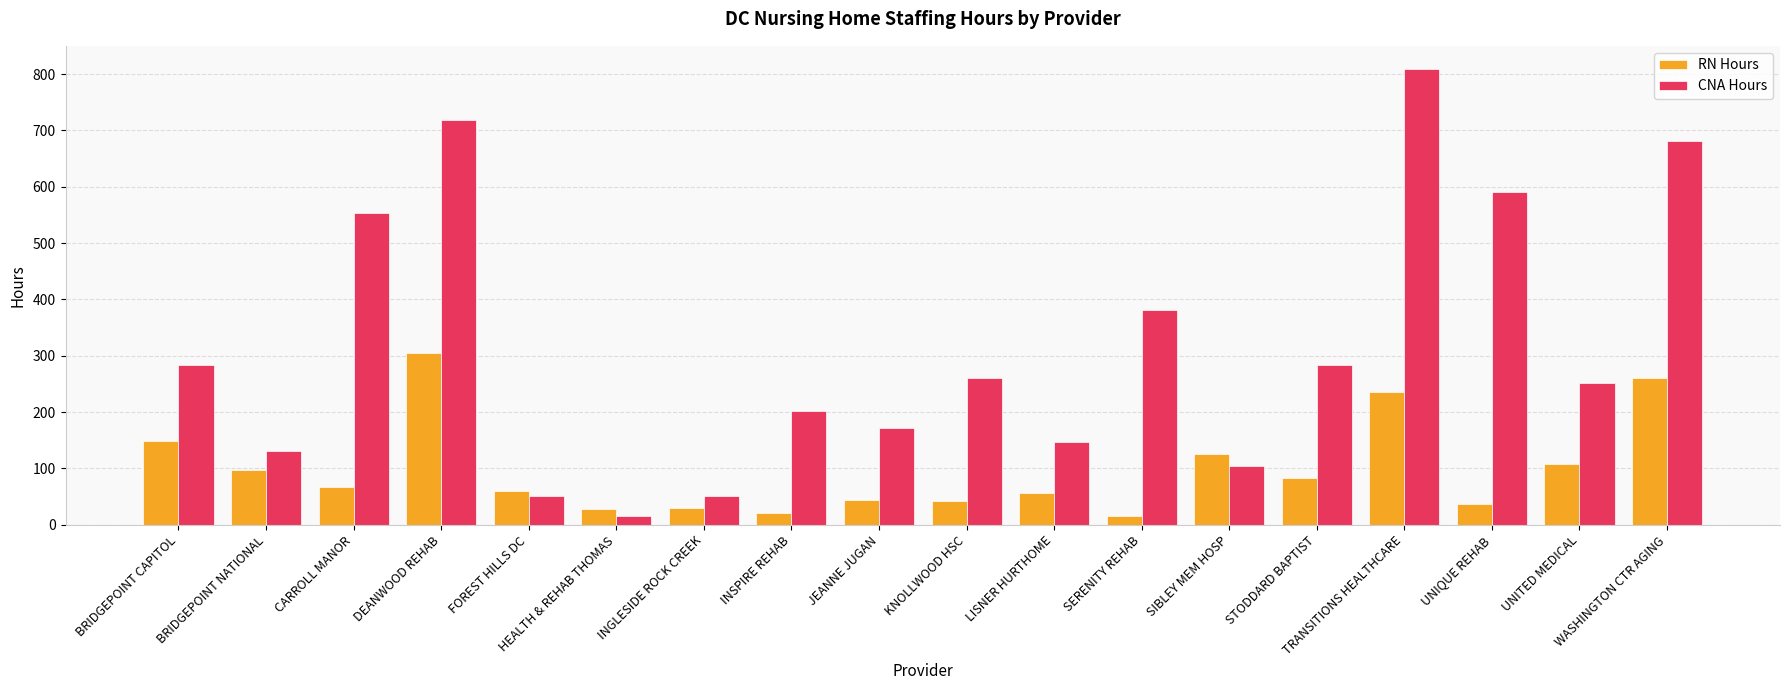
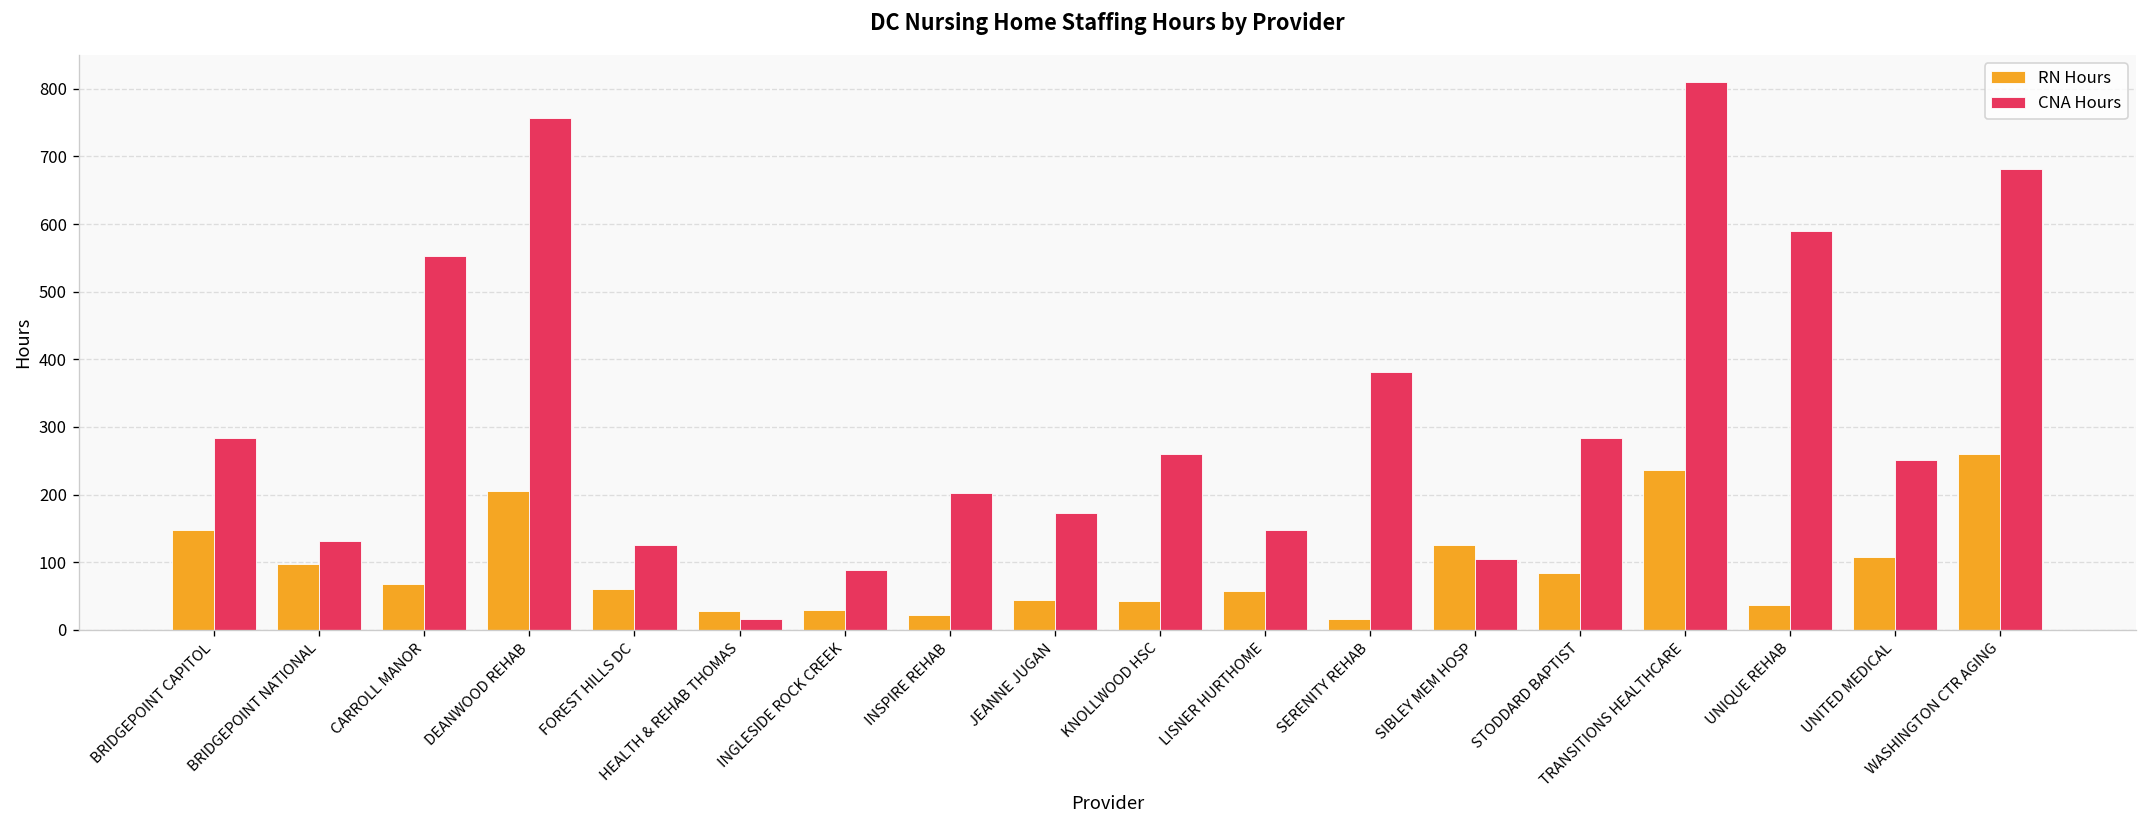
RN Hours, DEANWOOD REHAB: 300 -> 210
CNA Hours, DEANWOOD REHAB: 720 -> 760
CNA Hours, FOREST HILLS DC: 50 -> 130
CNA Hours, INGLESIDE ROCK CREEK: 50 -> 90
